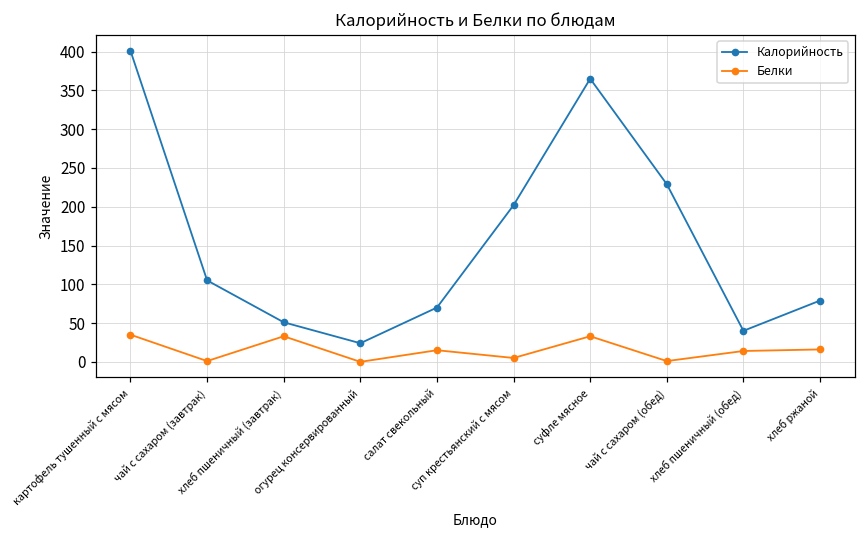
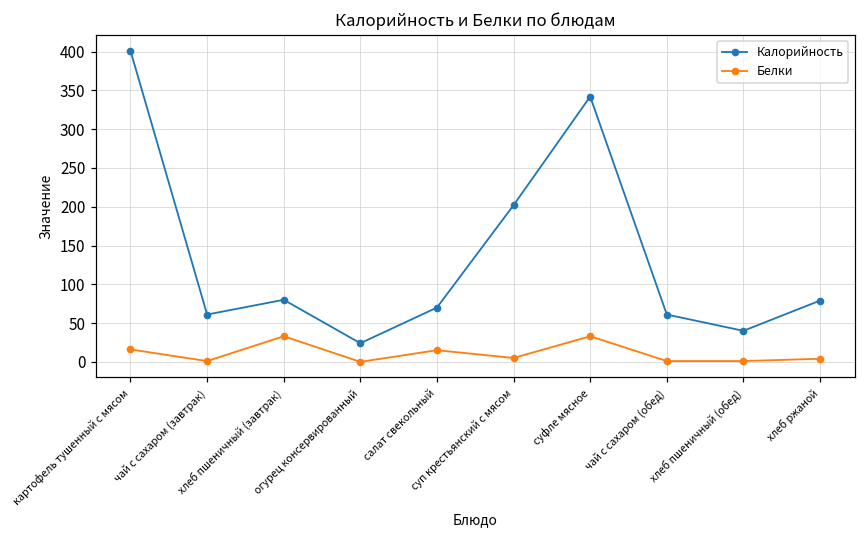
Белки, картофель тушенный с мясом: 40 -> 20
Калорийность, чай с сахаром (завтрак): 110 -> 60
Калорийность, хлеб пшеничный (завтрак): 50 -> 80
Калорийность, суфле мясное: 370 -> 340
Калорийность, чай с сахаром (обед): 230 -> 60
Белки, хлеб пшеничный (обед): 10 -> 0
Белки, хлеб ржаной: 20 -> 0
